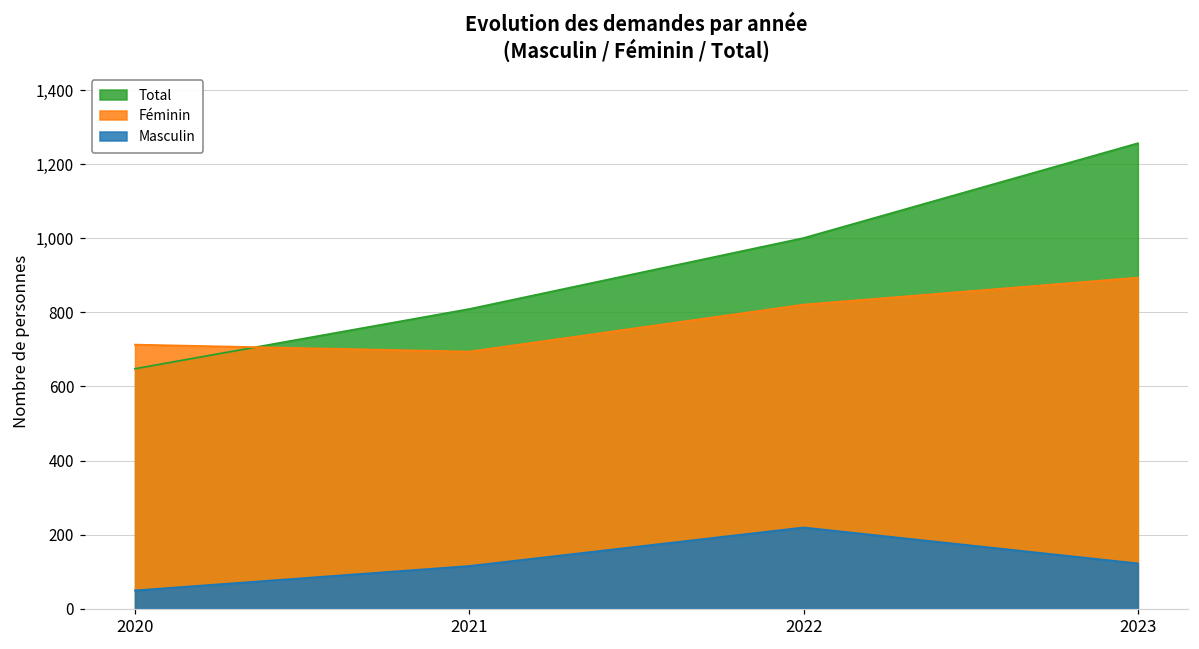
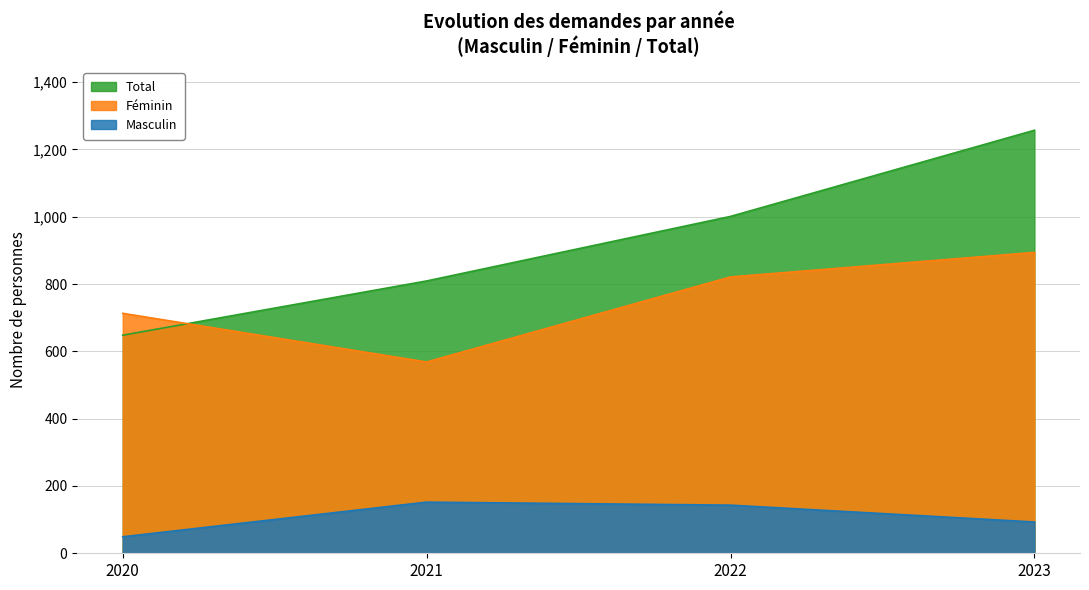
Féminin, 2021: 690 -> 570
Masculin, 2021: 120 -> 150
Masculin, 2022: 220 -> 140
Masculin, 2023: 120 -> 90
